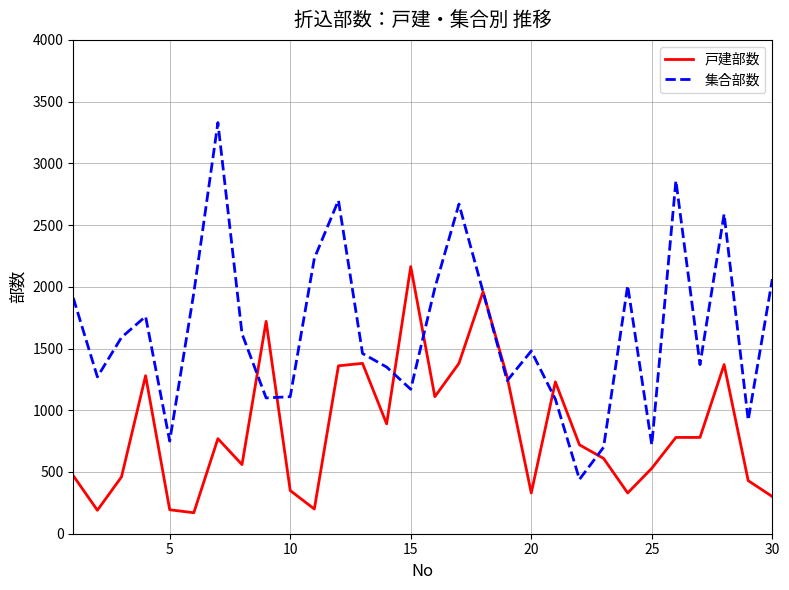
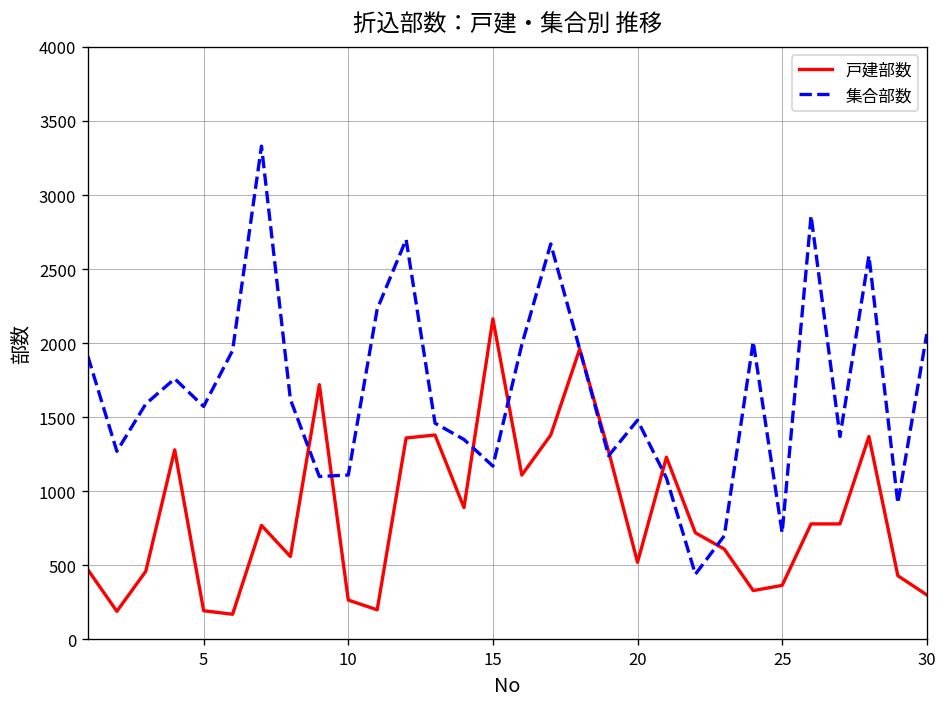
集合部数, 5: 750 -> 1570
戸建部数, 10: 350 -> 270
戸建部数, 20: 330 -> 520
戸建部数, 25: 530 -> 370
